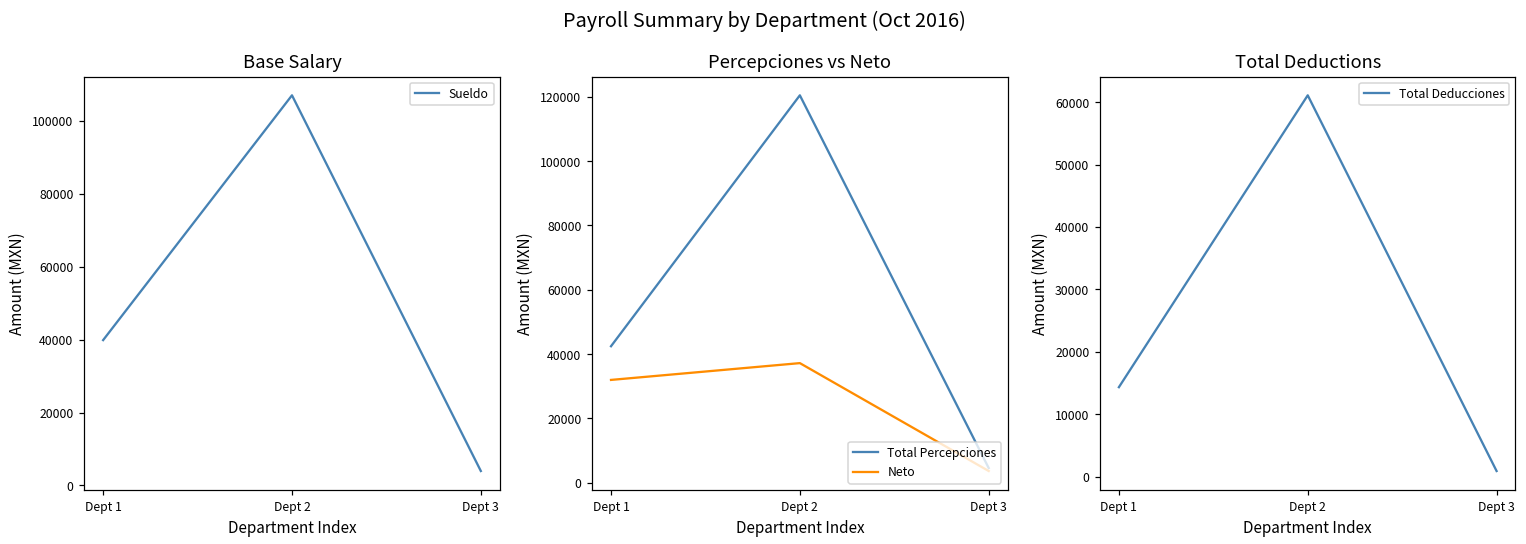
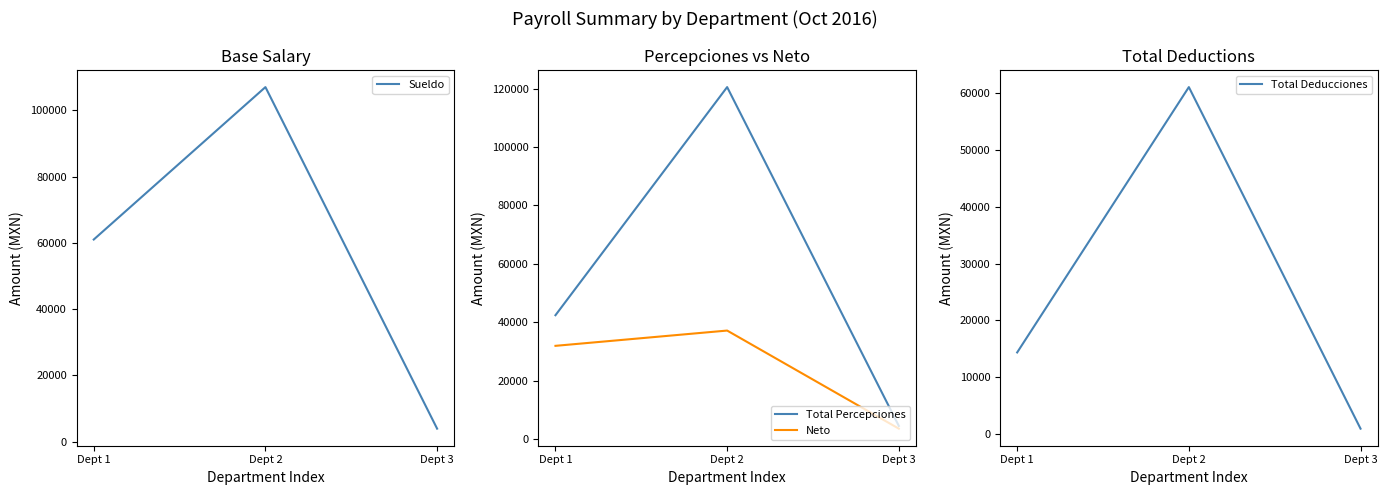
Base Salary, Dept 1: 40000 -> 61000
